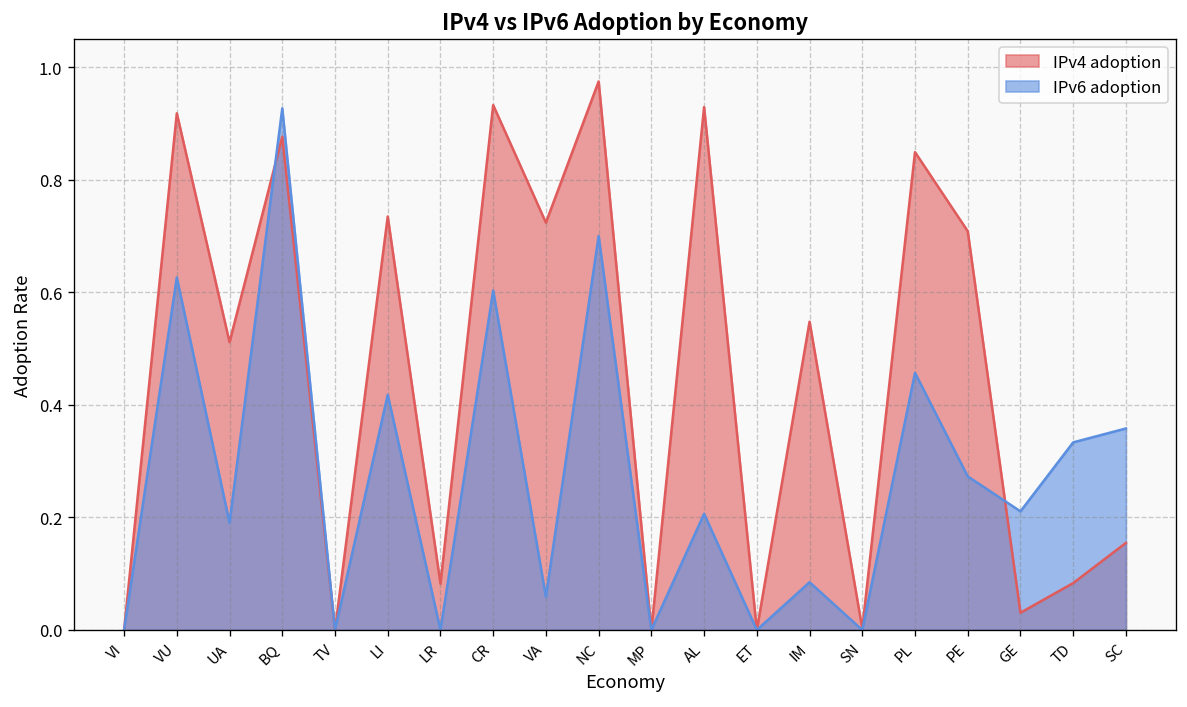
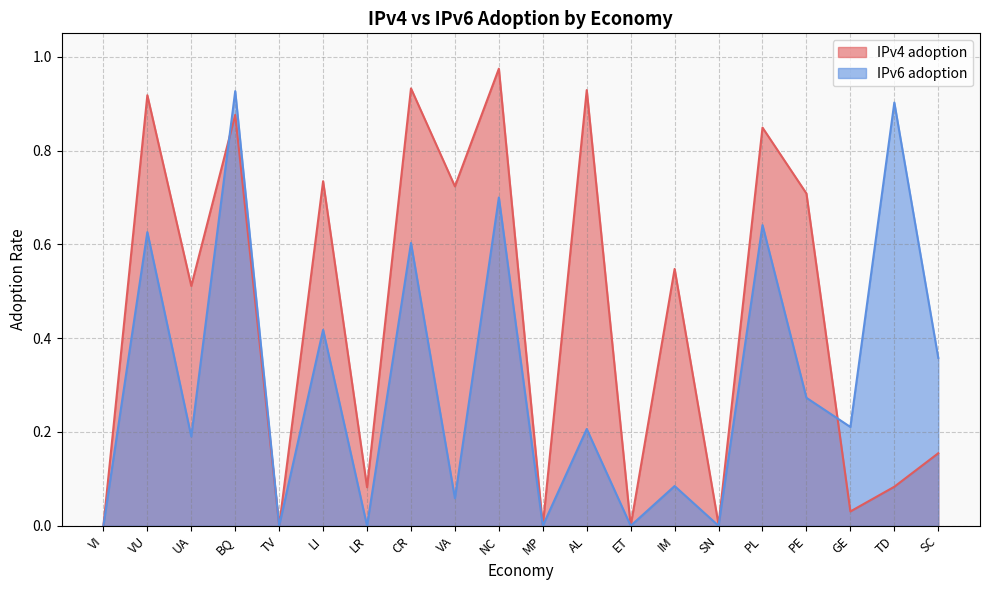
IPv6 adoption, PL: 0.46 -> 0.64
IPv6 adoption, TD: 0.33 -> 0.90
